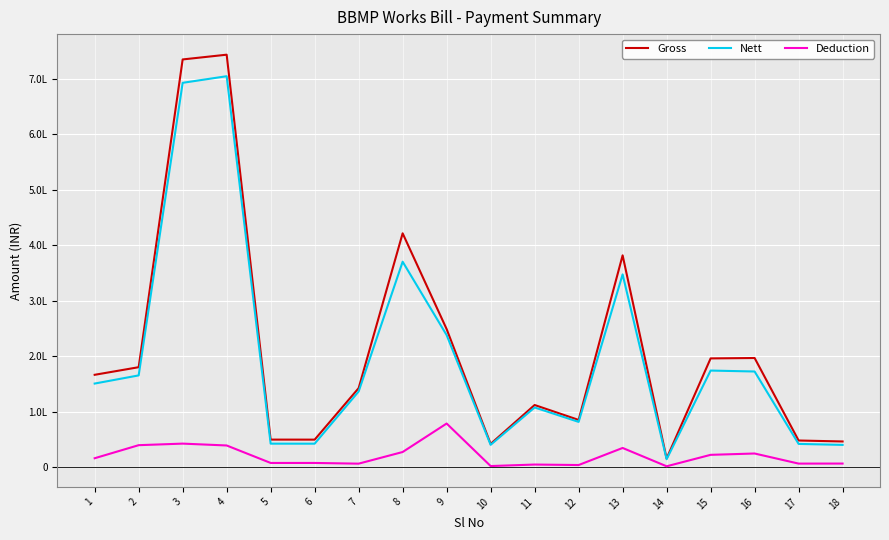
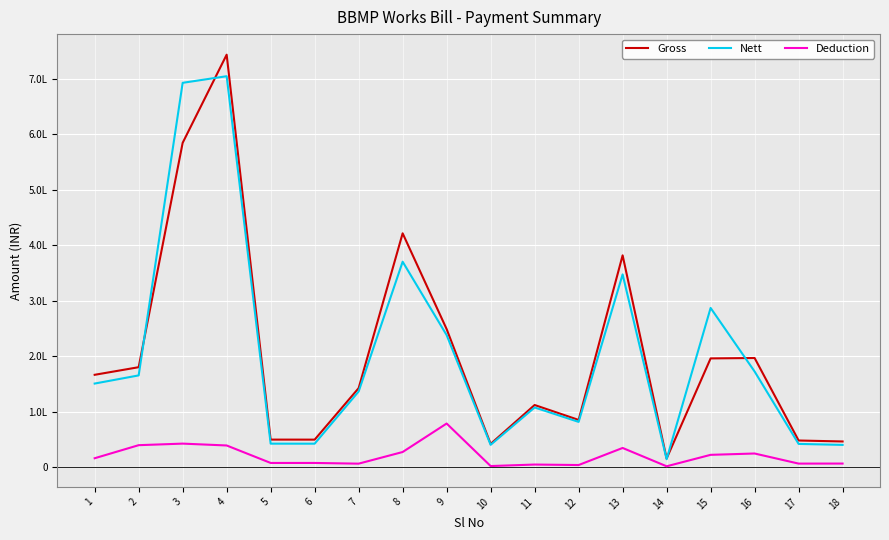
Gross, 3: 7.3L -> 5.8L
Nett, 15: 1.7L -> 2.9L
